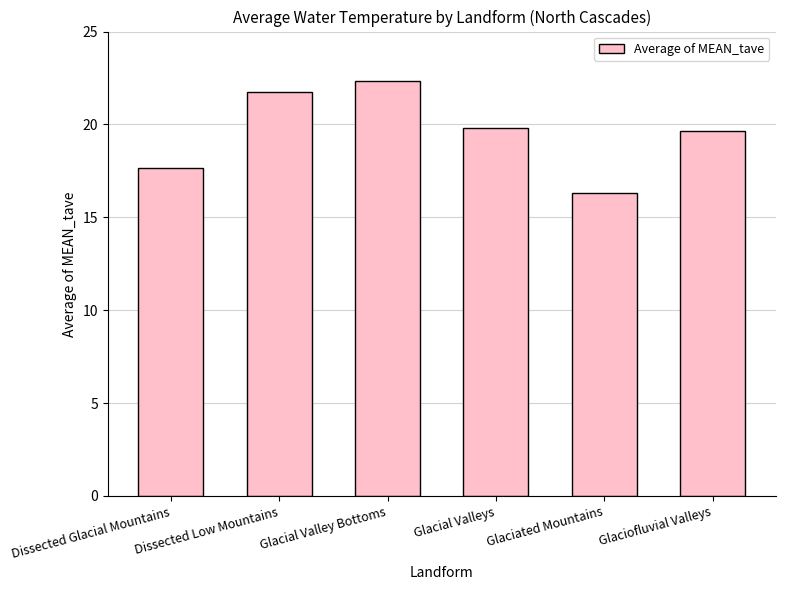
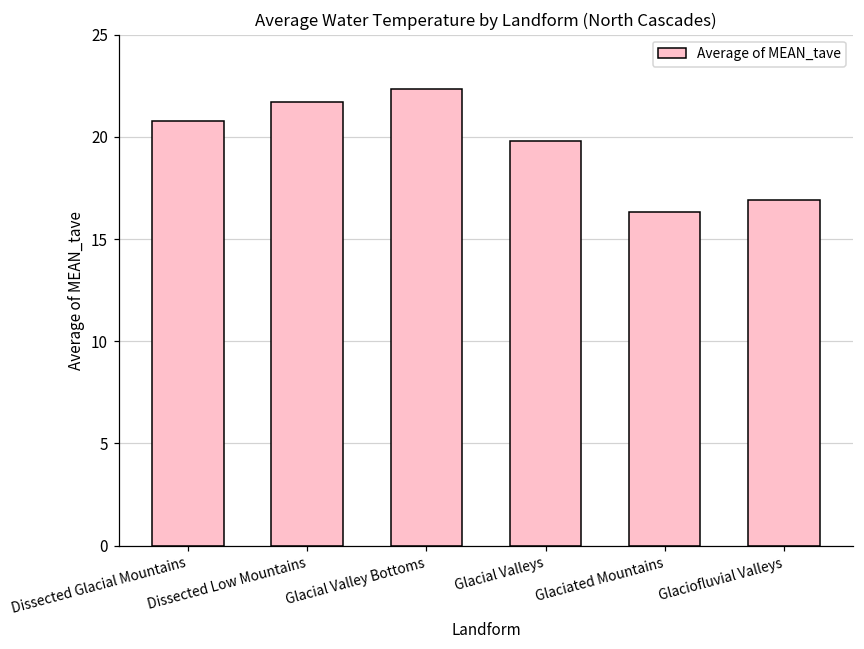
Dissected Glacial Mountains: 17.6 -> 20.8
Glaciofluvial Valleys: 19.6 -> 16.9
